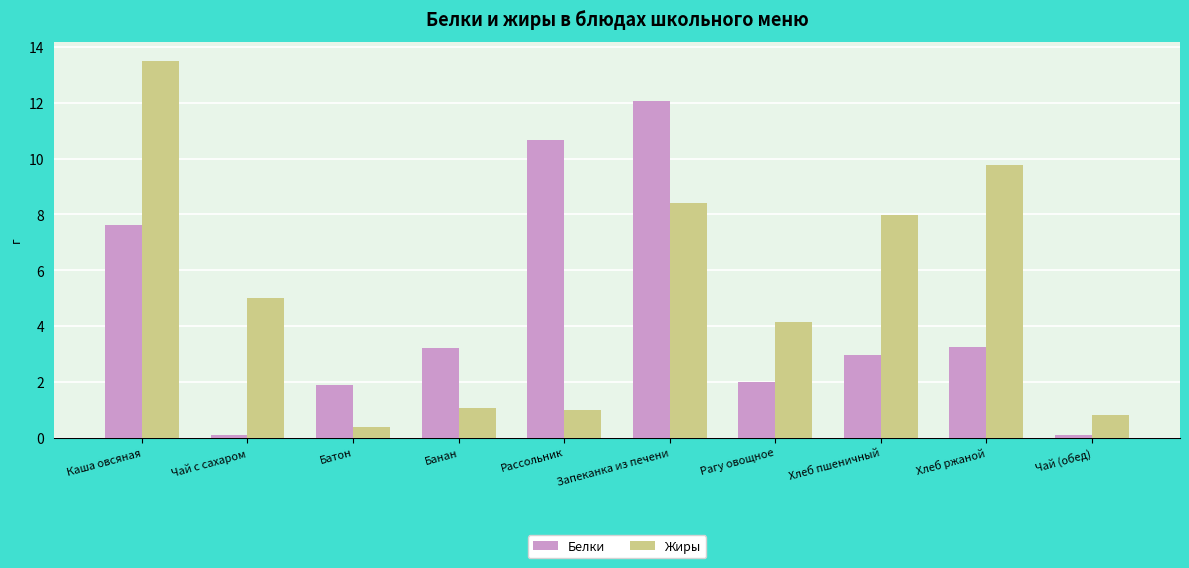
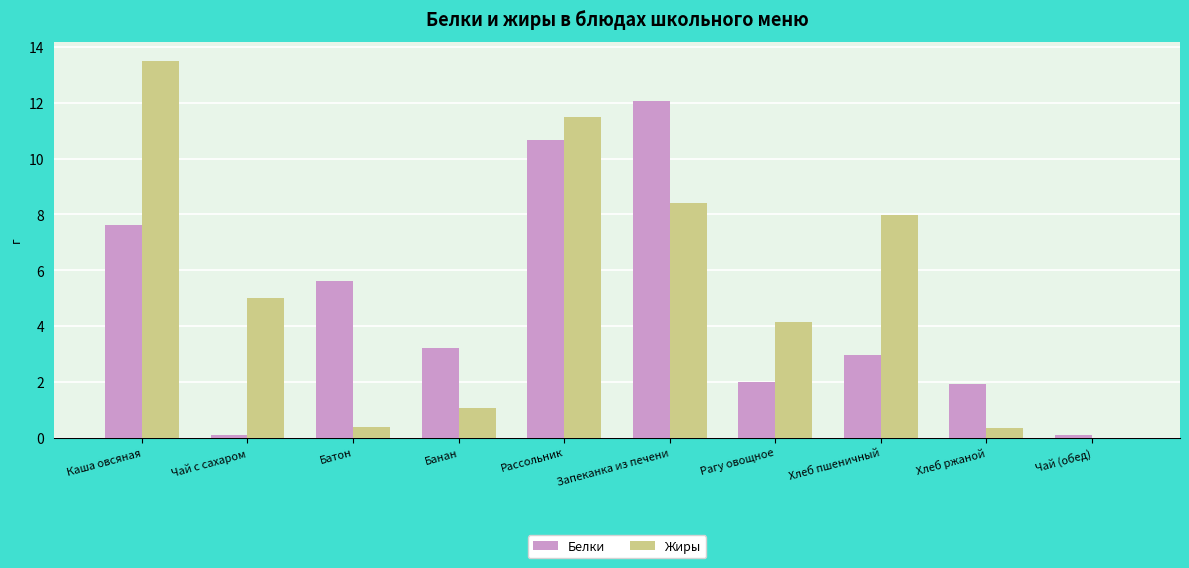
Белки, Батон: 1.9 -> 5.6
Жиры, Рассольник: 1.0 -> 11.5
Белки, Хлеб ржаной: 3.2 -> 1.9
Жиры, Хлеб ржаной: 9.8 -> 0.4
Жиры, Чай (обед): 0.8 -> 0.0
